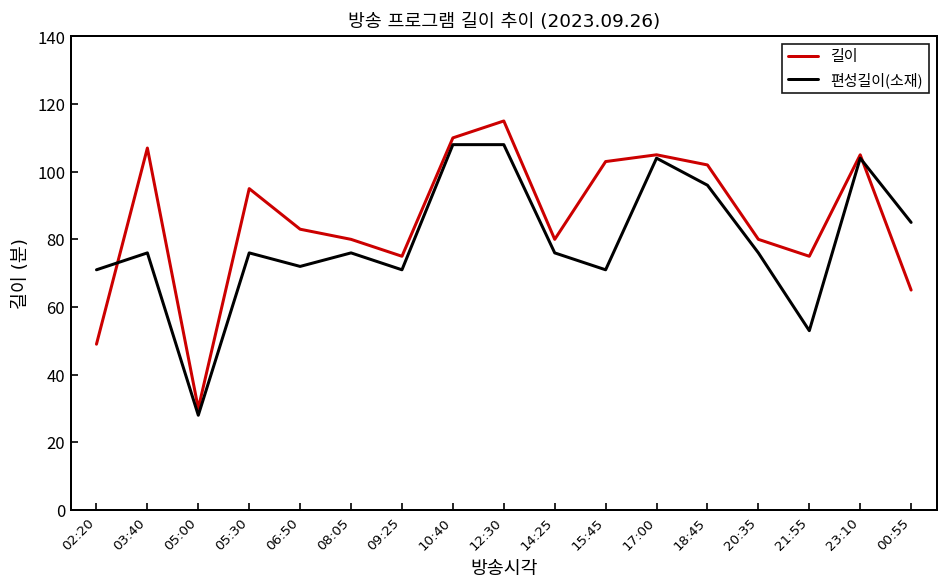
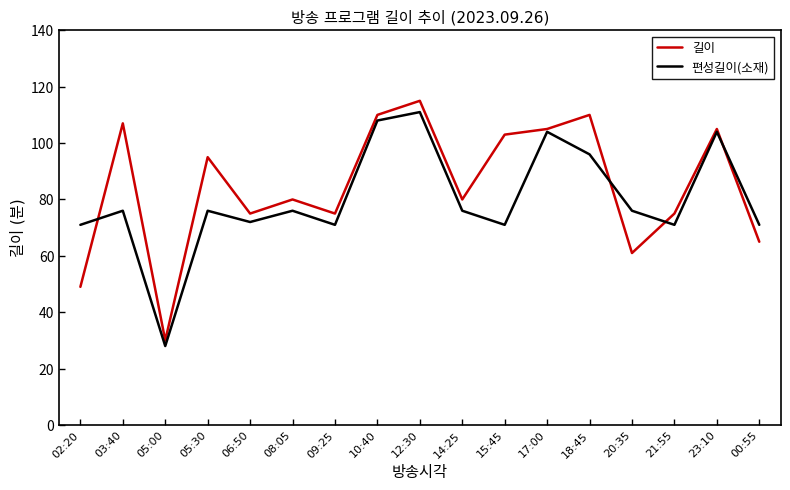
길이, 06:50: 83 -> 75
편성길이(소재), 12:30: 108 -> 111
길이, 18:45: 102 -> 110
길이, 20:35: 80 -> 61
편성길이(소재), 21:55: 53 -> 71
편성길이(소재), 00:55: 85 -> 71
